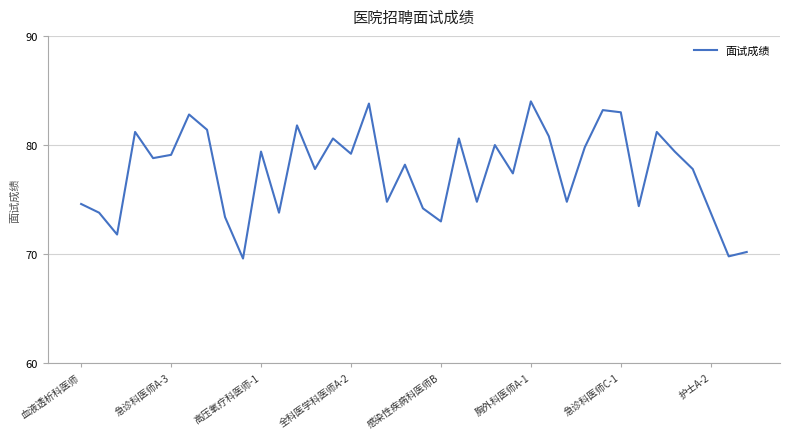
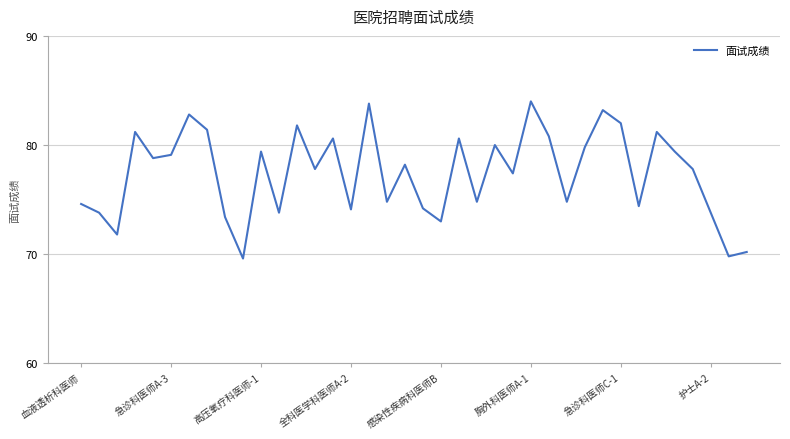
全科医学科医师A-2: 79.2 -> 74.1
急诊科医师C-1: 83 -> 82
